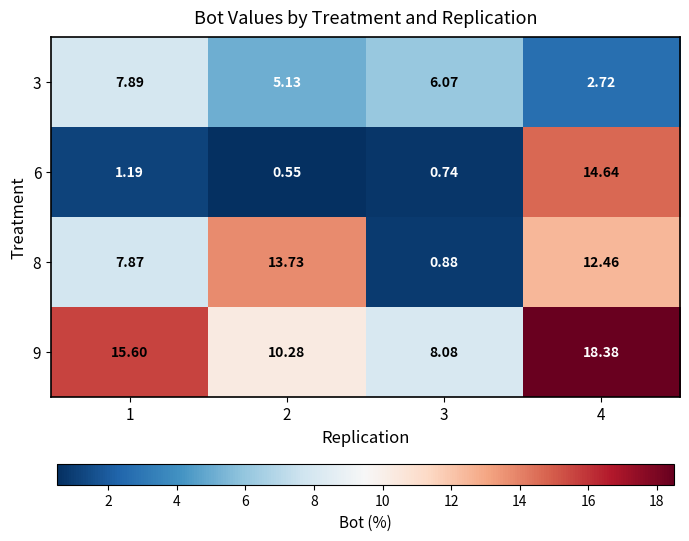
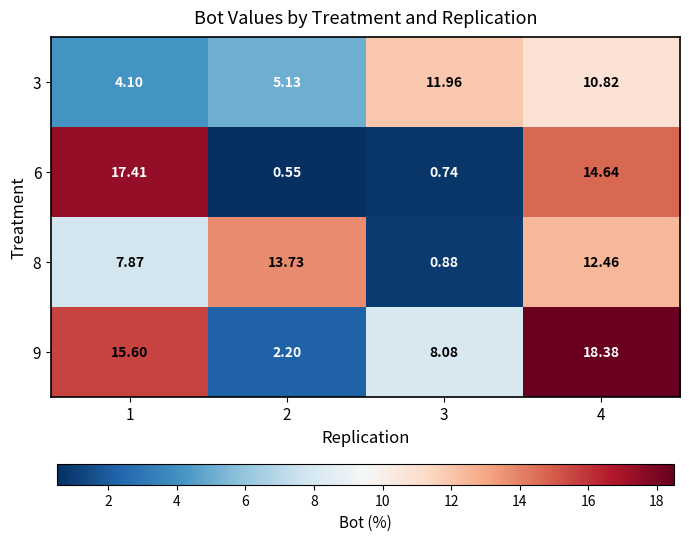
3, 1: 7.89 -> 4.10
3, 3: 6.07 -> 11.96
3, 4: 2.72 -> 10.82
6, 1: 1.19 -> 17.41
9, 2: 10.28 -> 2.20
